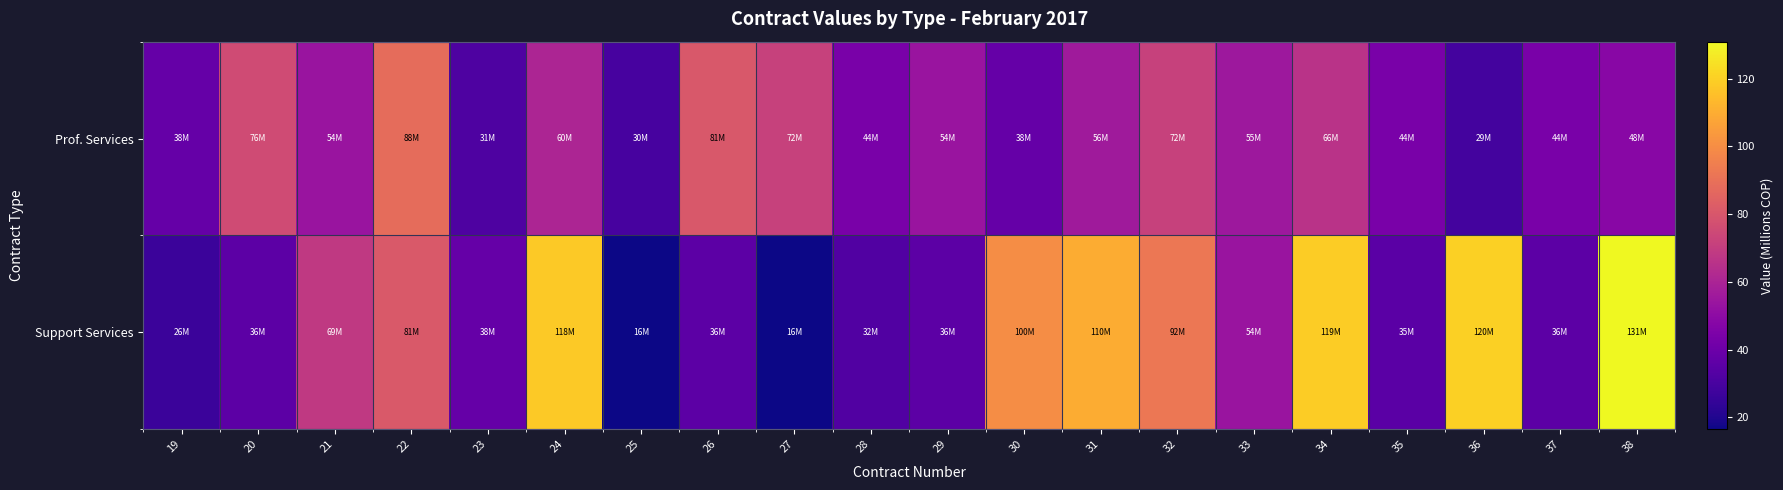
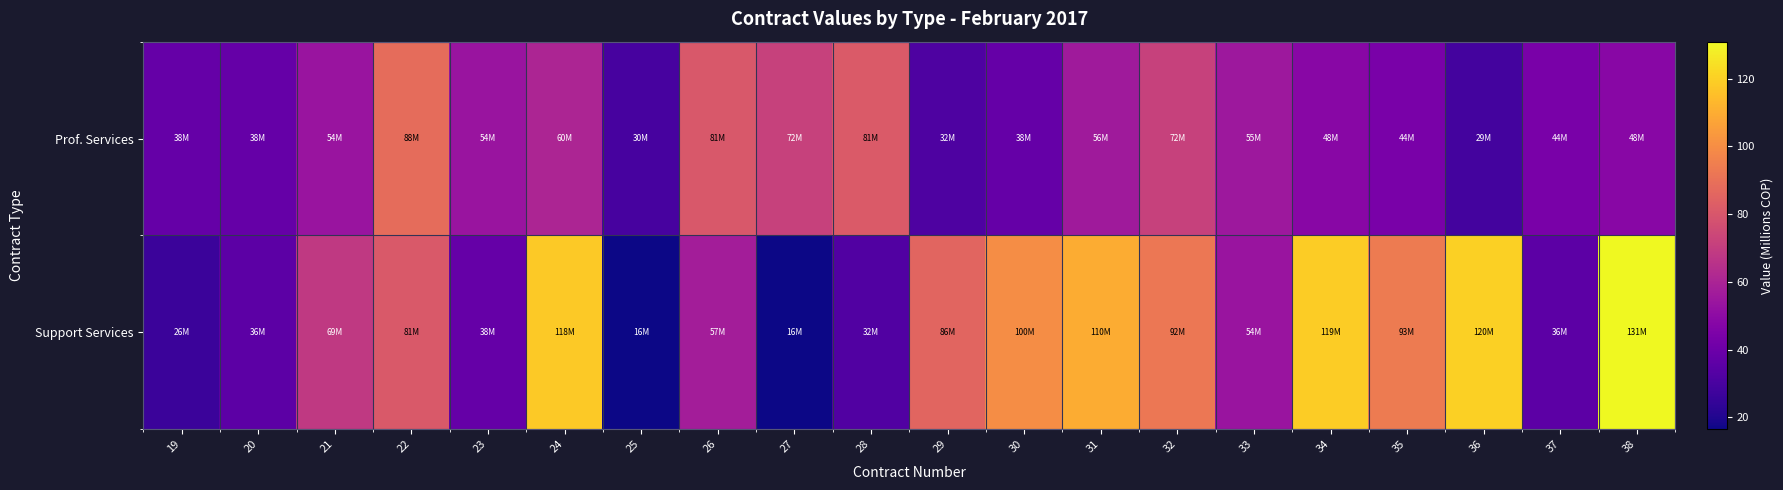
Prof. Services, 20: 76M -> 38M
Prof. Services, 23: 31M -> 54M
Prof. Services, 28: 44M -> 81M
Prof. Services, 29: 54M -> 32M
Prof. Services, 34: 66M -> 48M
Support Services, 26: 36M -> 57M
Support Services, 29: 36M -> 86M
Support Services, 35: 35M -> 93M
